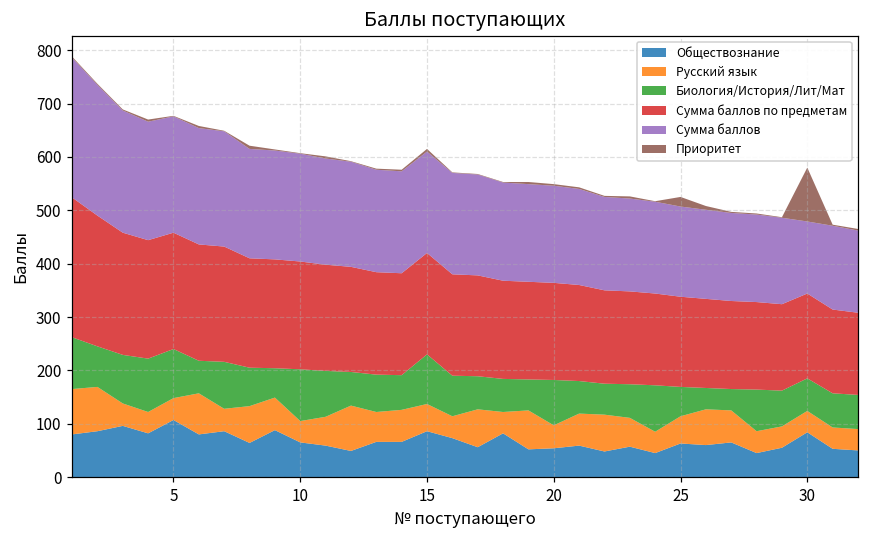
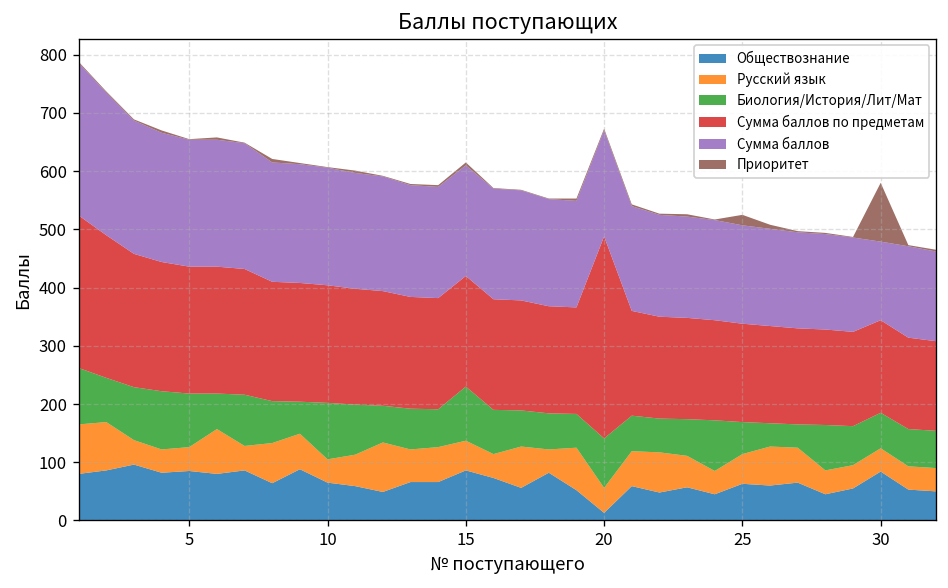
Обществознание, 5: 110 -> 90
Обществознание, 20: 50 -> 10
Сумма баллов по предметам, 20: 180 -> 350
